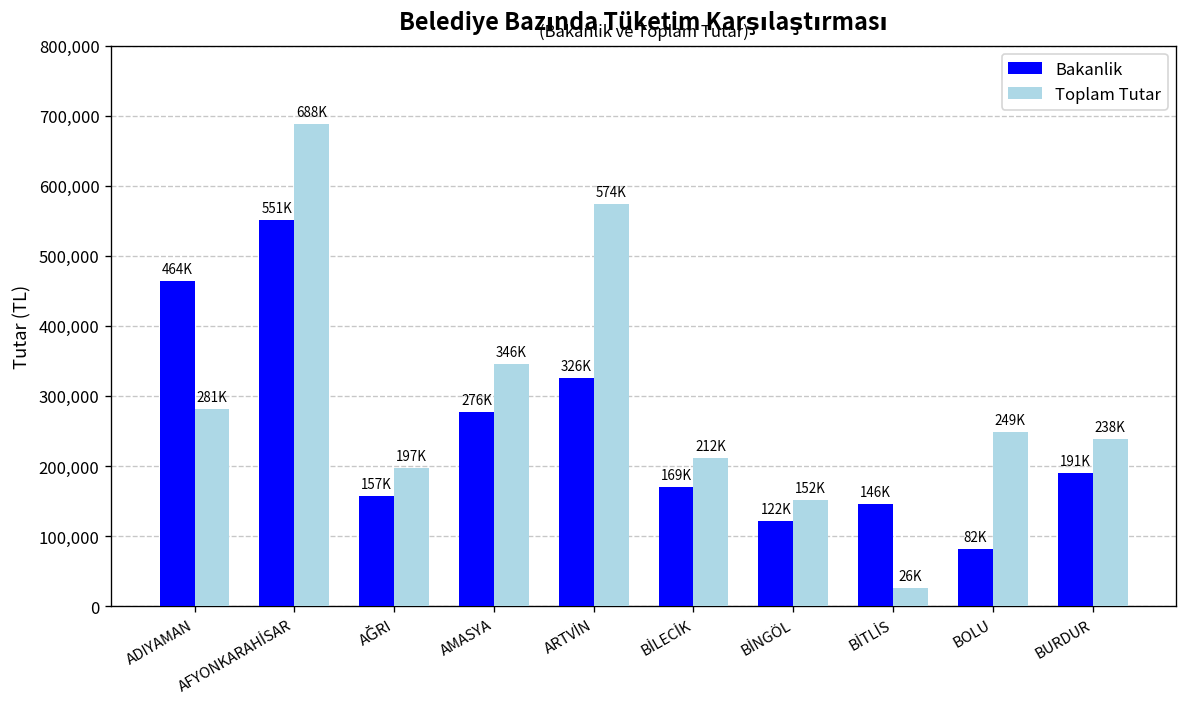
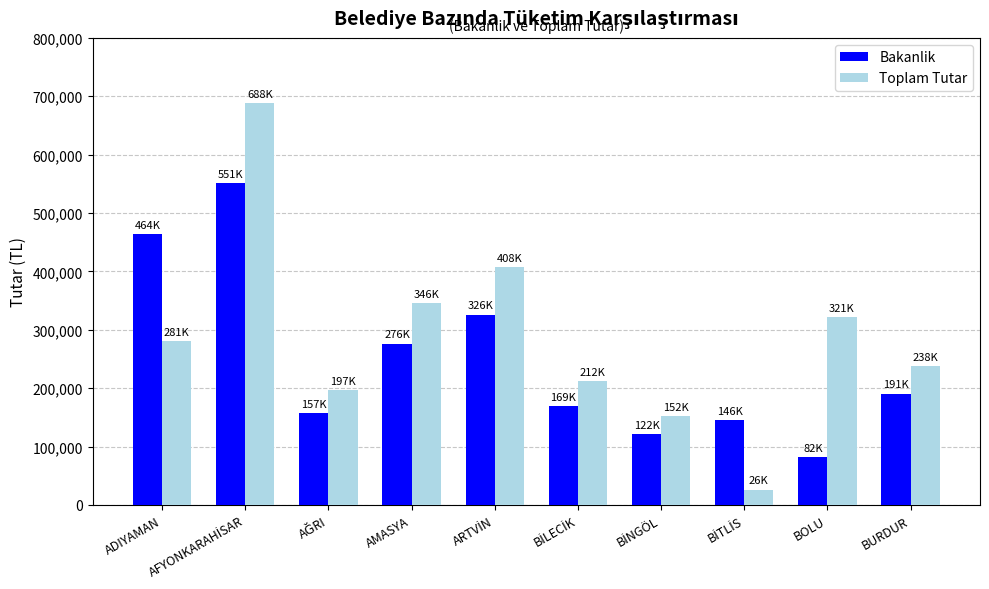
Toplam Tutar, ARTVİN: 574K -> 408K
Toplam Tutar, BOLU: 249K -> 321K
